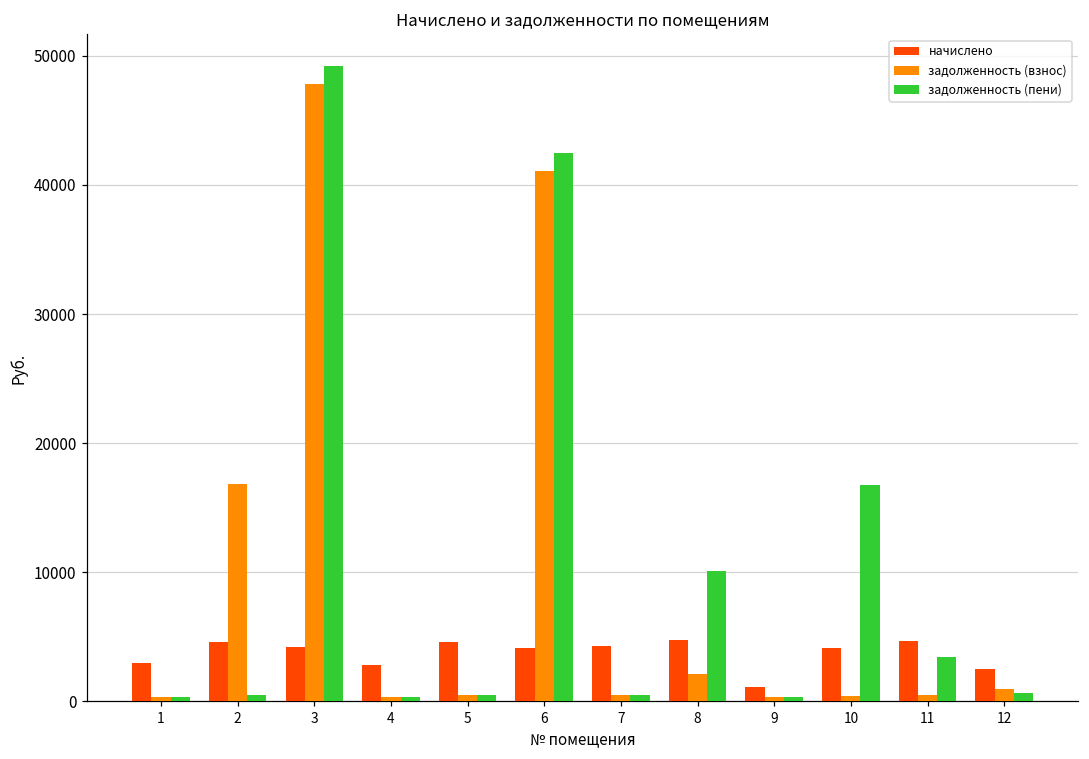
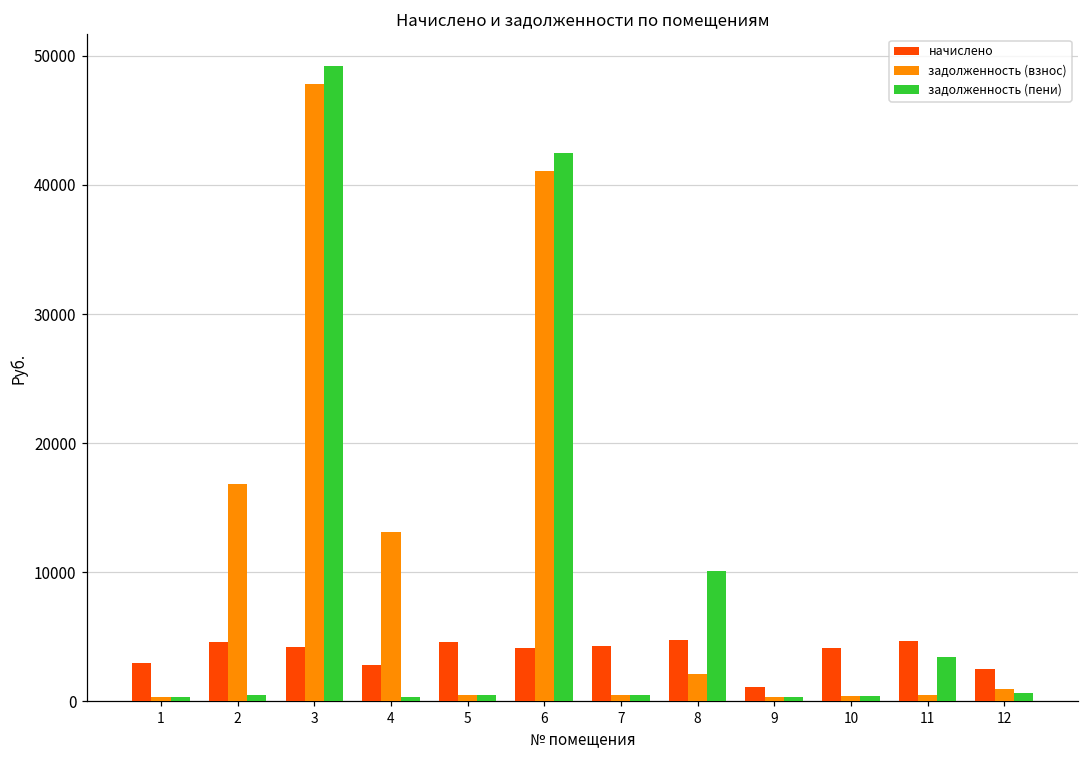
задолженность (взнос), 4: 300 -> 13100
задолженность (пени), 10: 16800 -> 500
